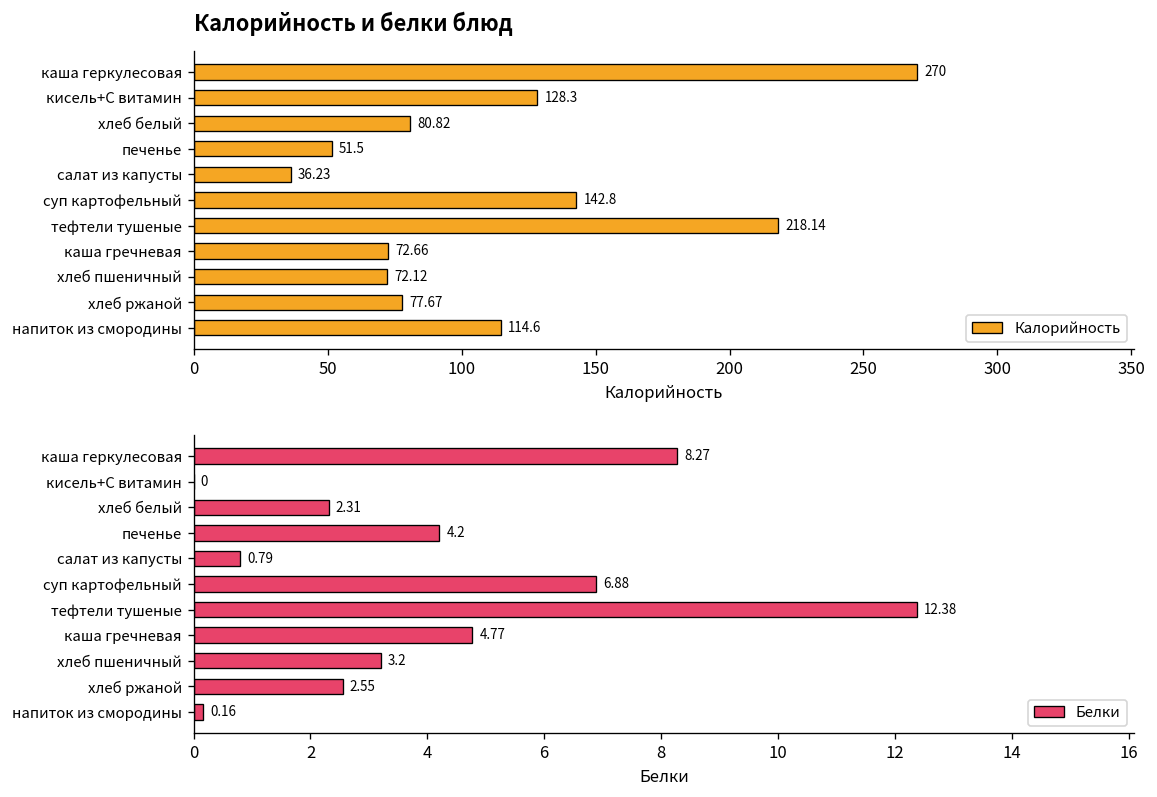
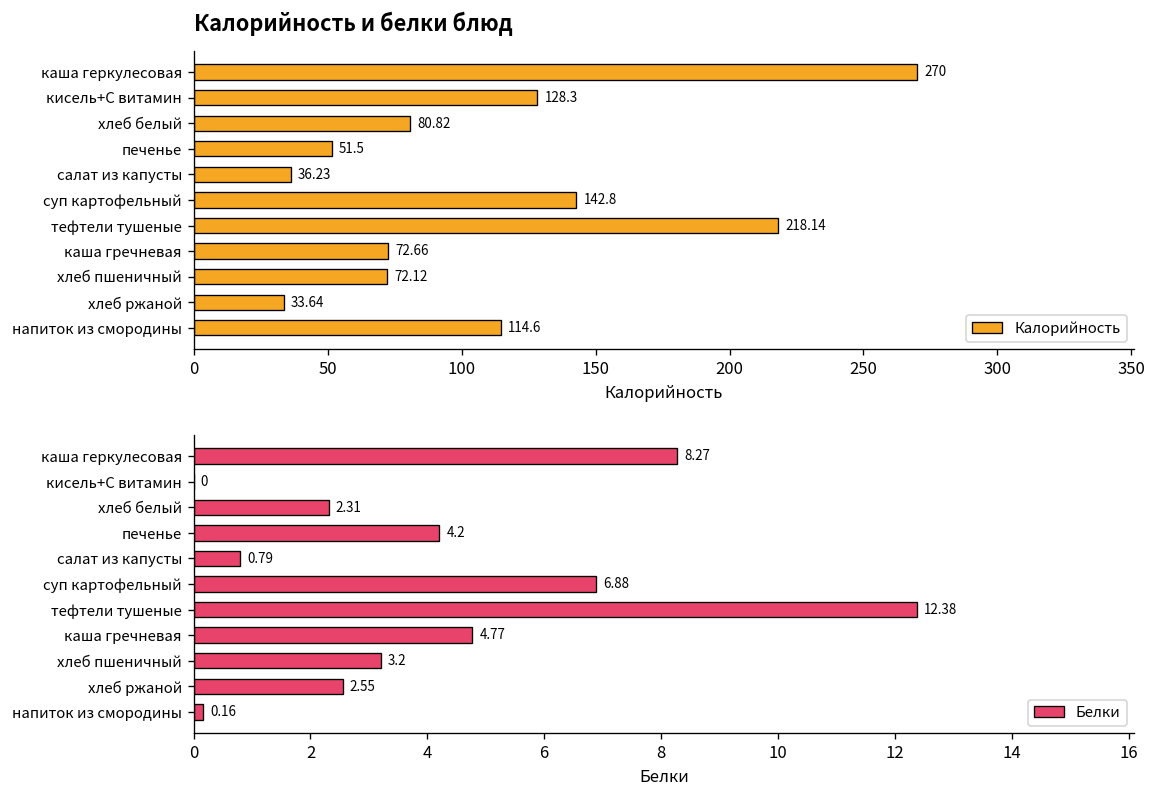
Калорийность и белки блюд, хлеб ржаной: 77.67 -> 33.64
